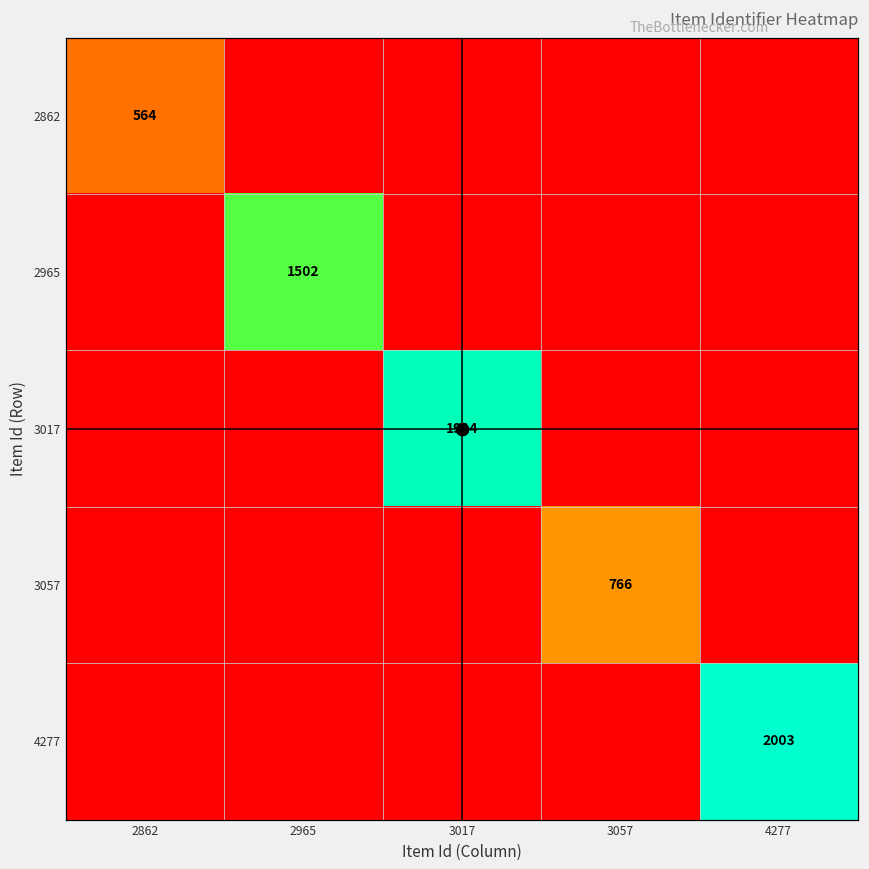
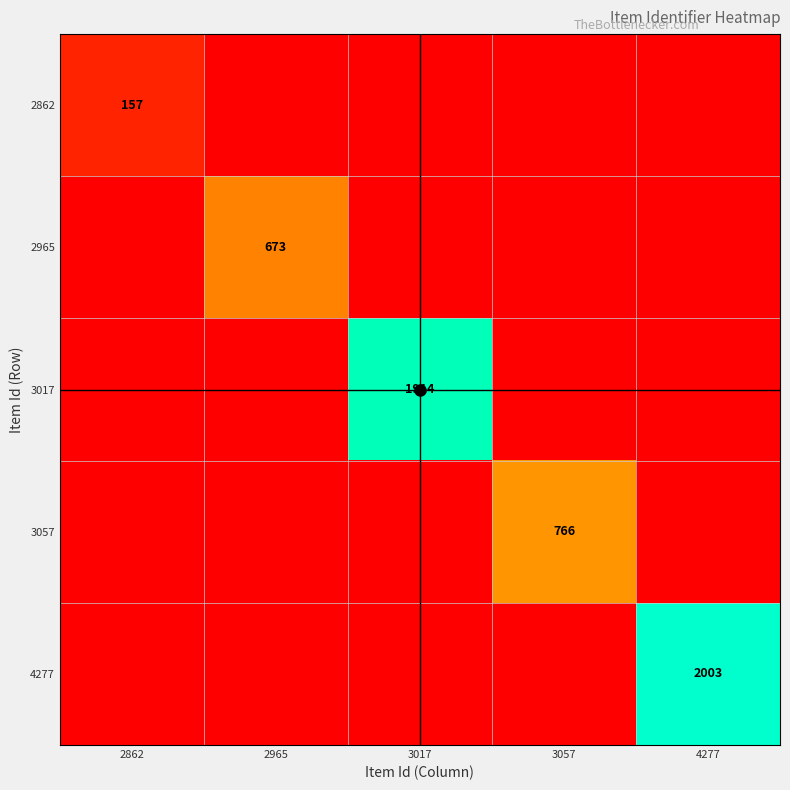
2862, 2862: 564 -> 157
2965, 2965: 1502 -> 673
